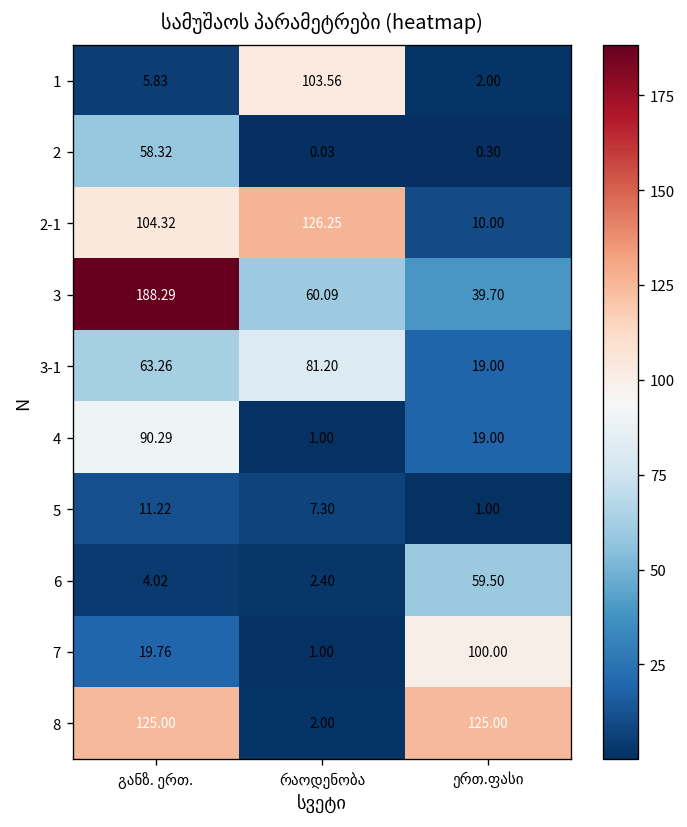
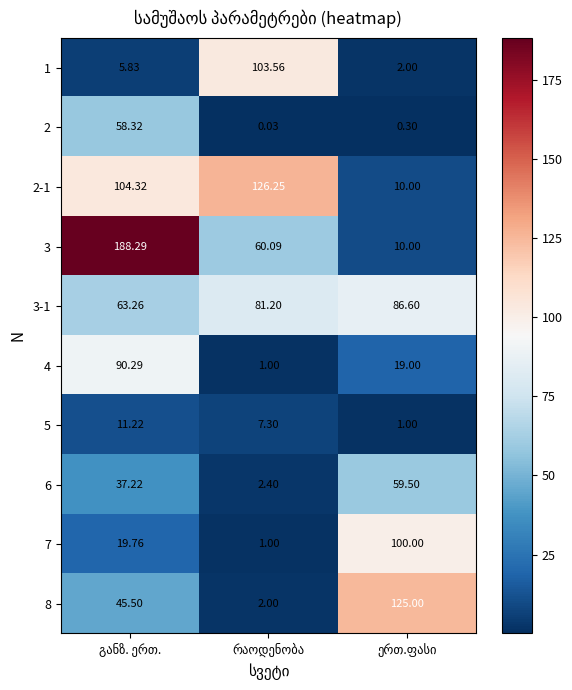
3, ერთ.ფასი: 39.70 -> 10.00
3-1, ერთ.ფასი: 19.00 -> 86.60
6, განზ. ერთ.: 4.02 -> 37.22
8, განზ. ერთ.: 125.00 -> 45.50
